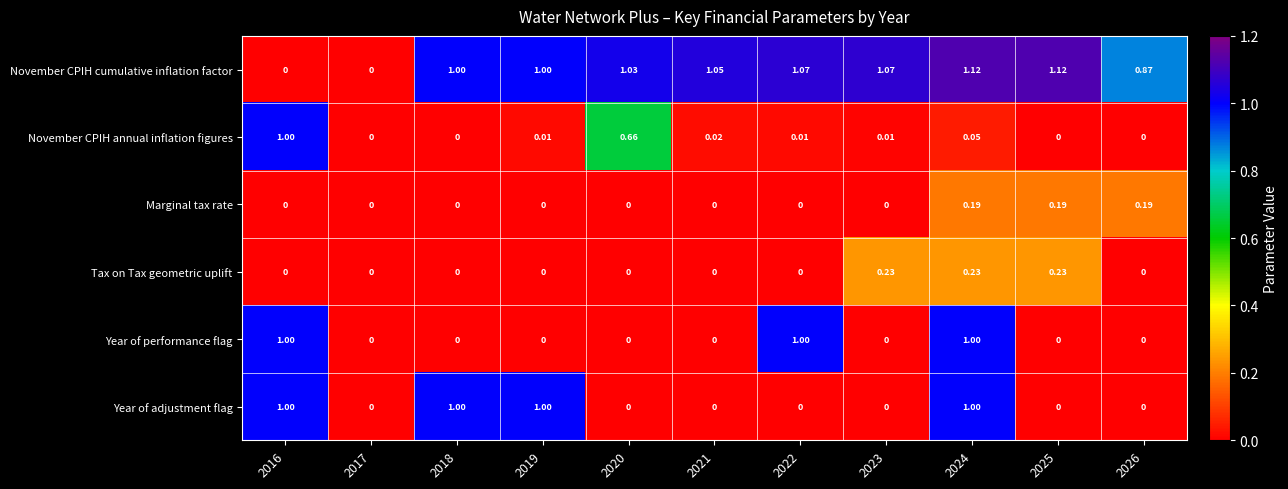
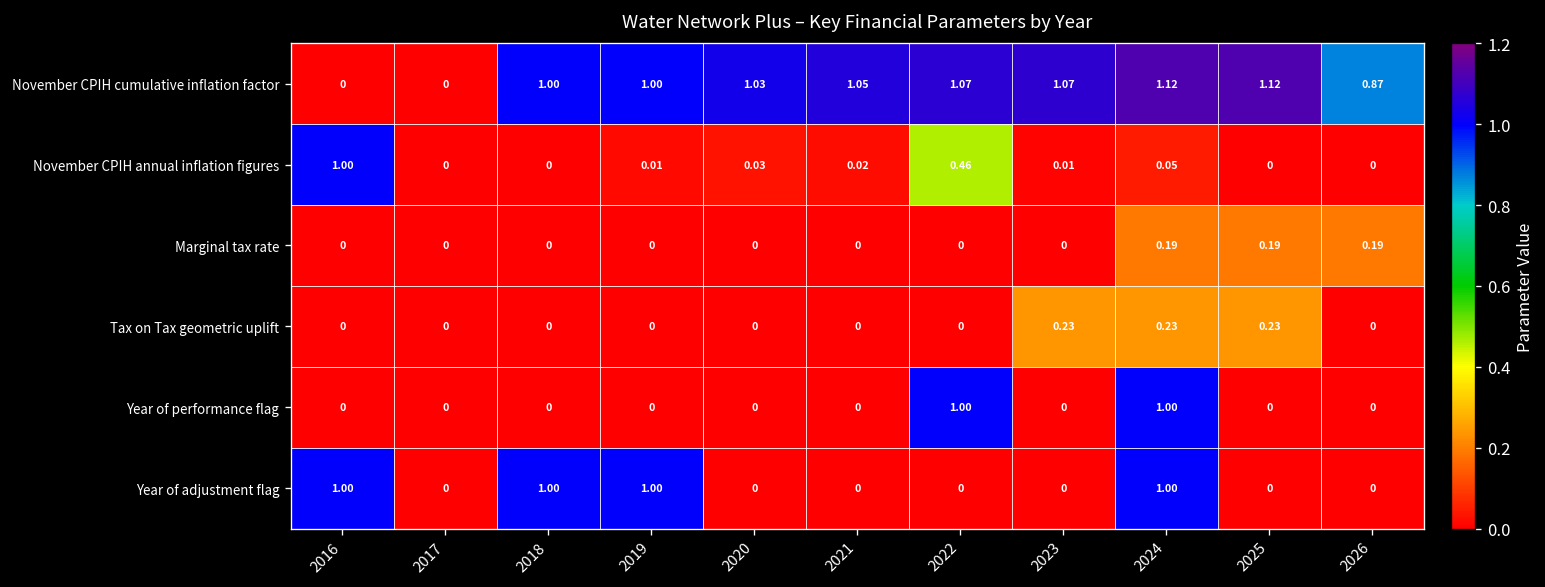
November CPIH annual inflation figures, 2020: 0.66 -> 0.03
November CPIH annual inflation figures, 2022: 0.01 -> 0.46
Year of performance flag, 2016: 1.00 -> 0
